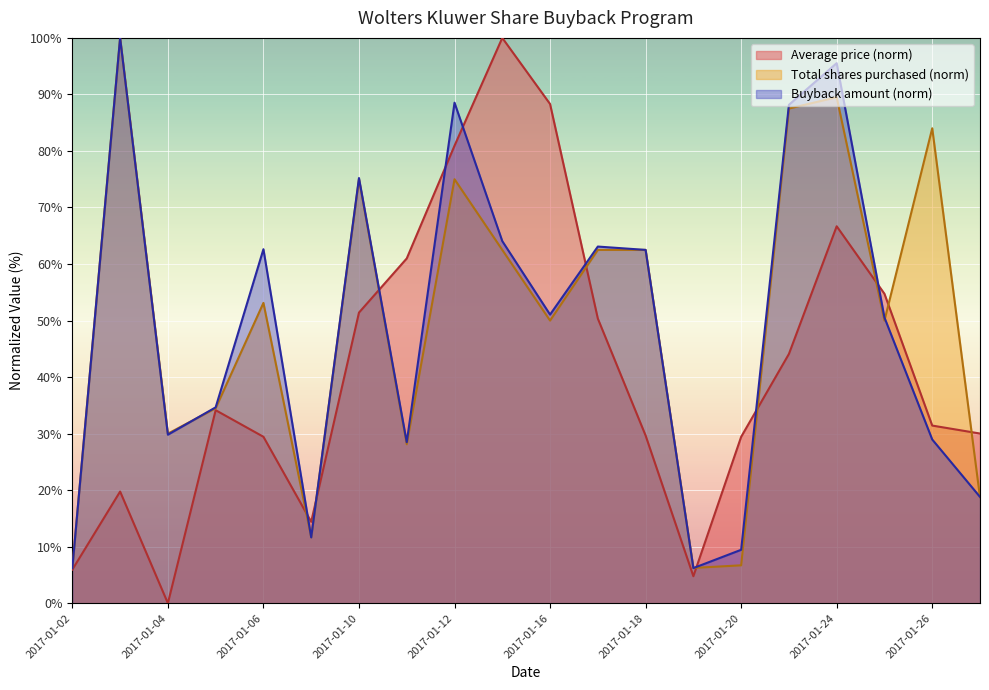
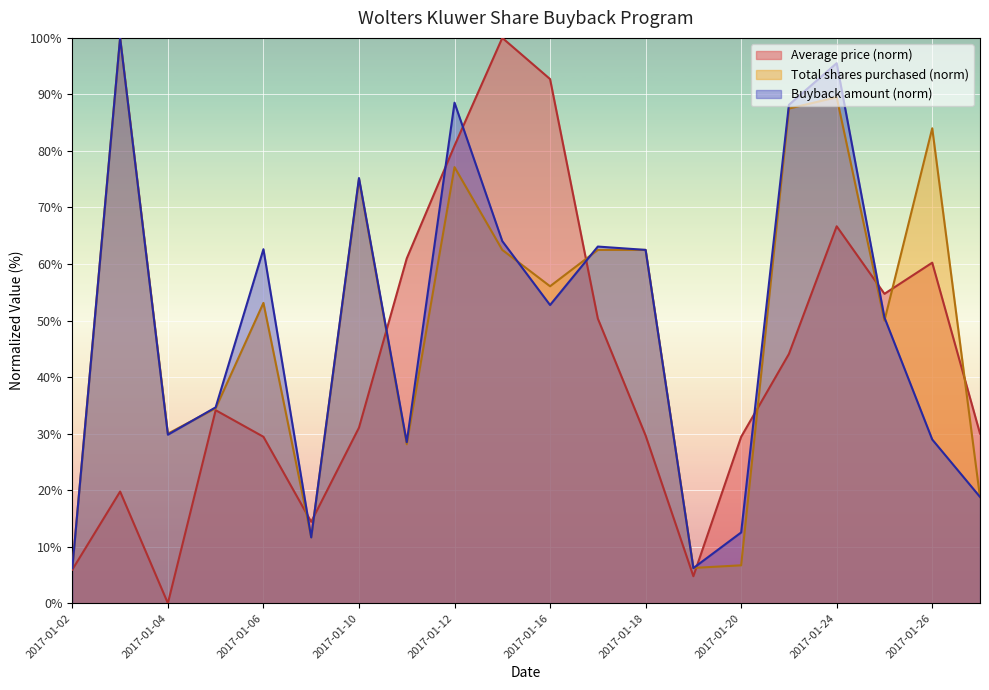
Average price (norm), 2017-01-10: 51% -> 31%
Total shares purchased (norm), 2017-01-12: 75% -> 77%
Average price (norm), 2017-01-16: 88% -> 93%
Total shares purchased (norm), 2017-01-16: 50% -> 56%
Buyback amount (norm), 2017-01-16: 51% -> 53%
Buyback amount (norm), 2017-01-20: 9% -> 13%
Average price (norm), 2017-01-26: 31% -> 60%
